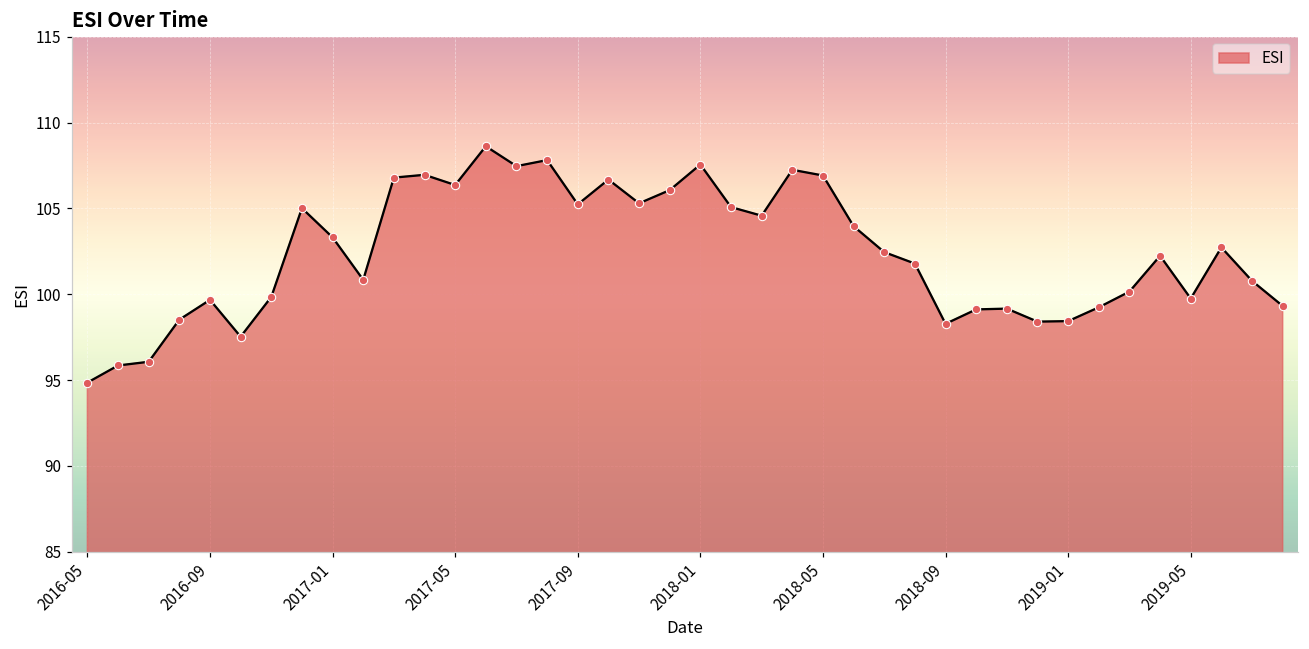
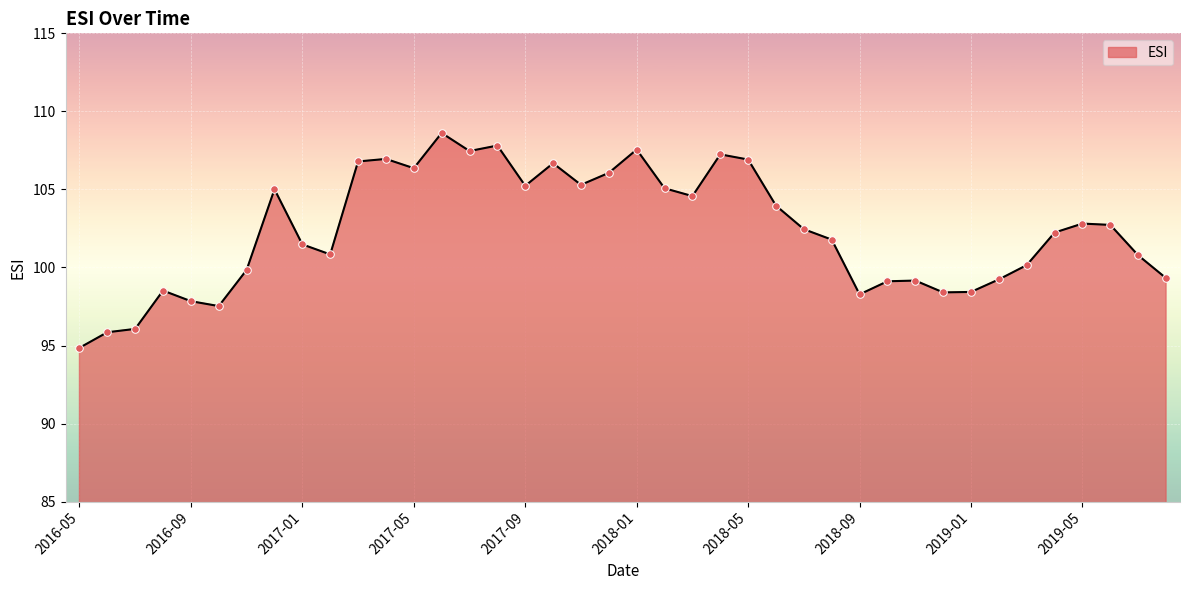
2016-09: 99.7 -> 97.8
2017-01: 103.3 -> 101.5
2019-05: 99.7 -> 102.8
